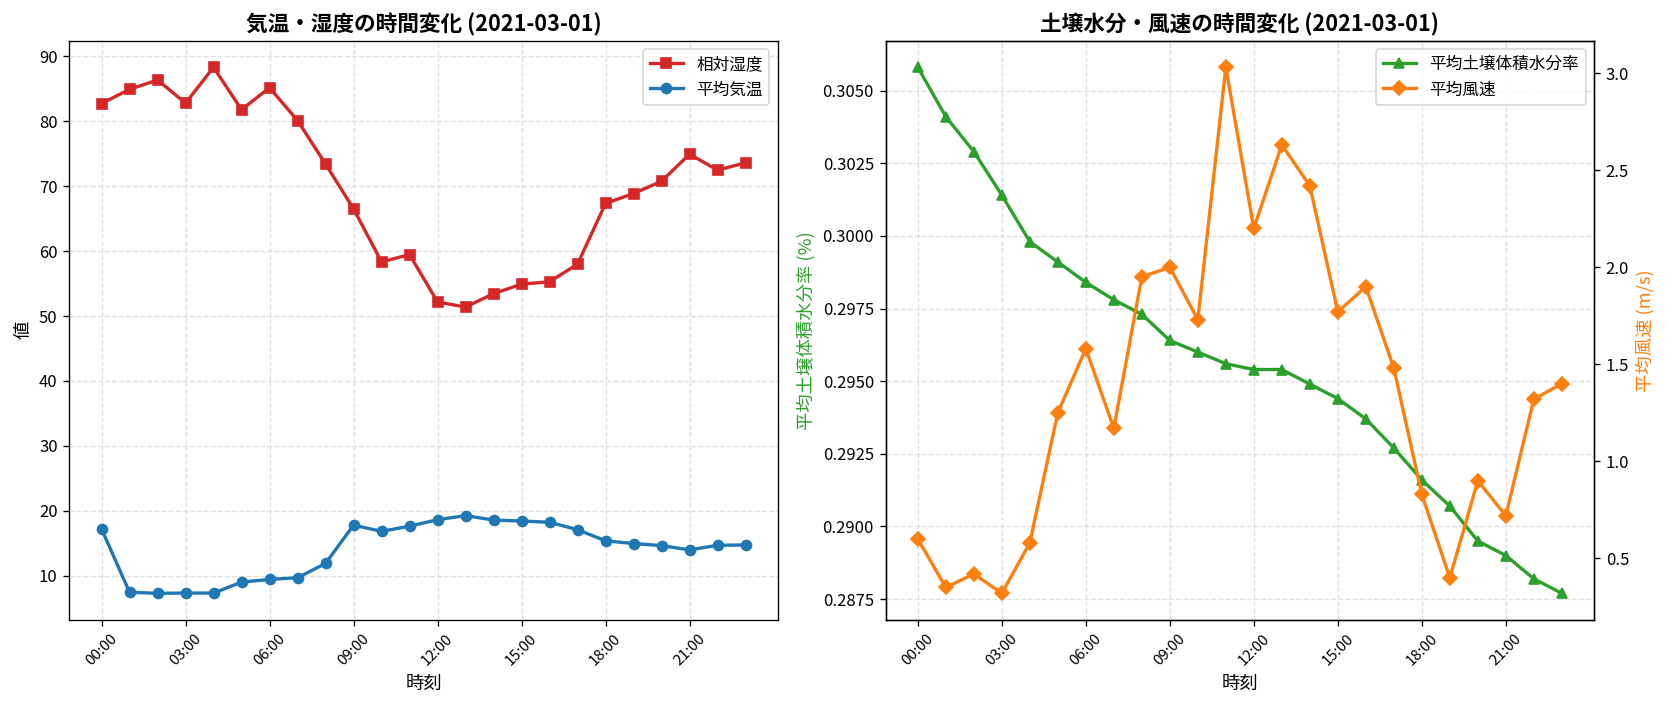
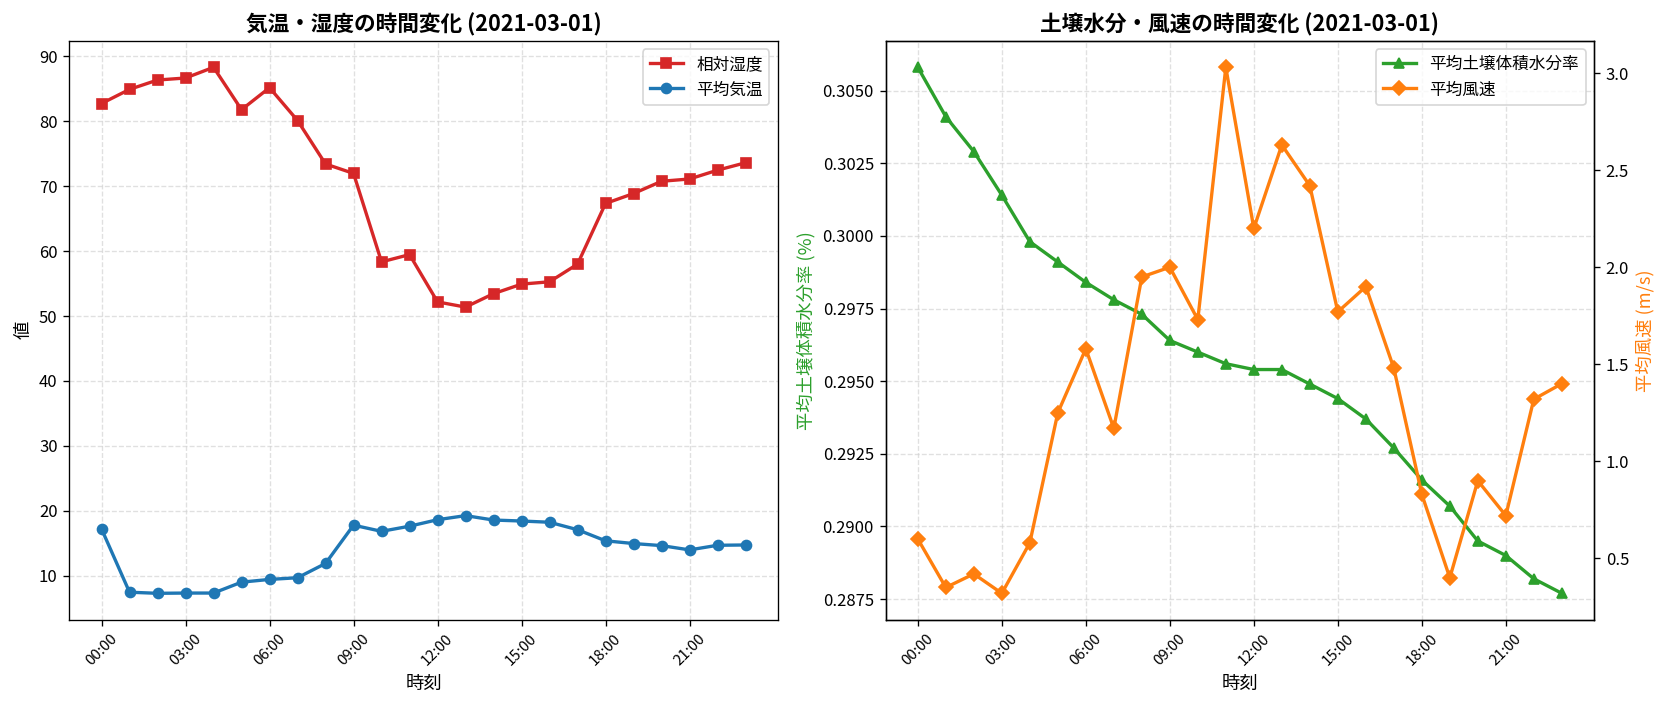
気温・湿度の時間変化 (2021-03-01), 相対湿度, 03:00: 83 -> 87
気温・湿度の時間変化 (2021-03-01), 相対湿度, 09:00: 67 -> 72
気温・湿度の時間変化 (2021-03-01), 相対湿度, 21:00: 75 -> 71
